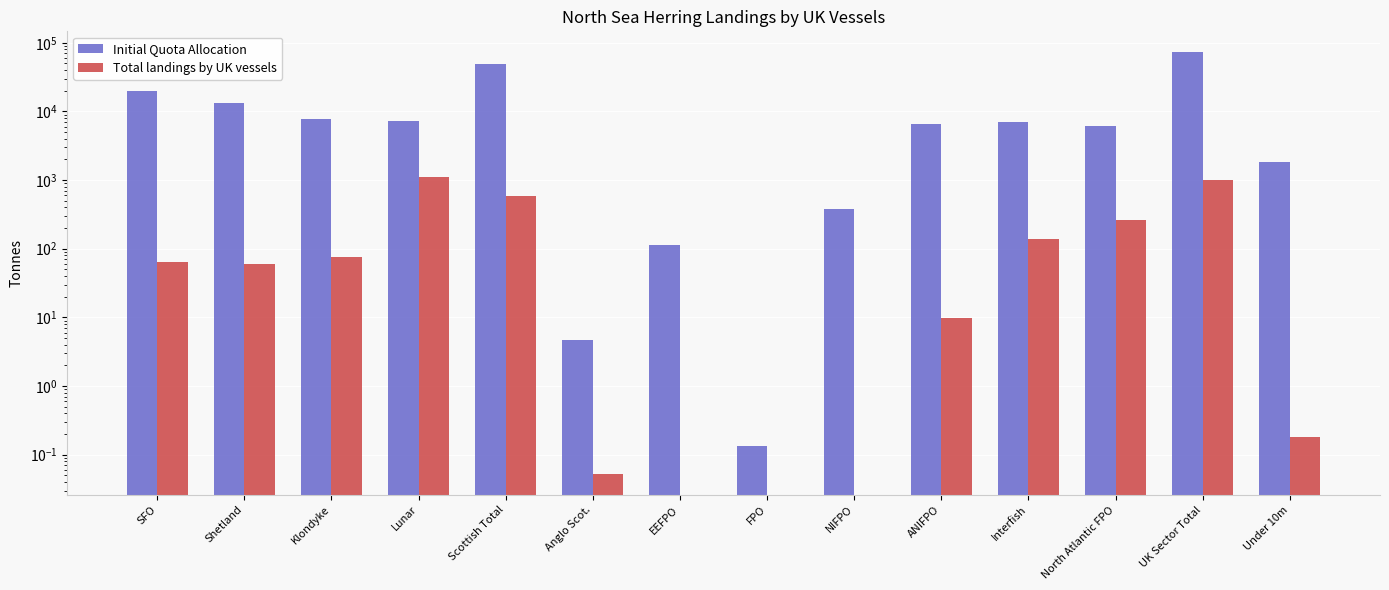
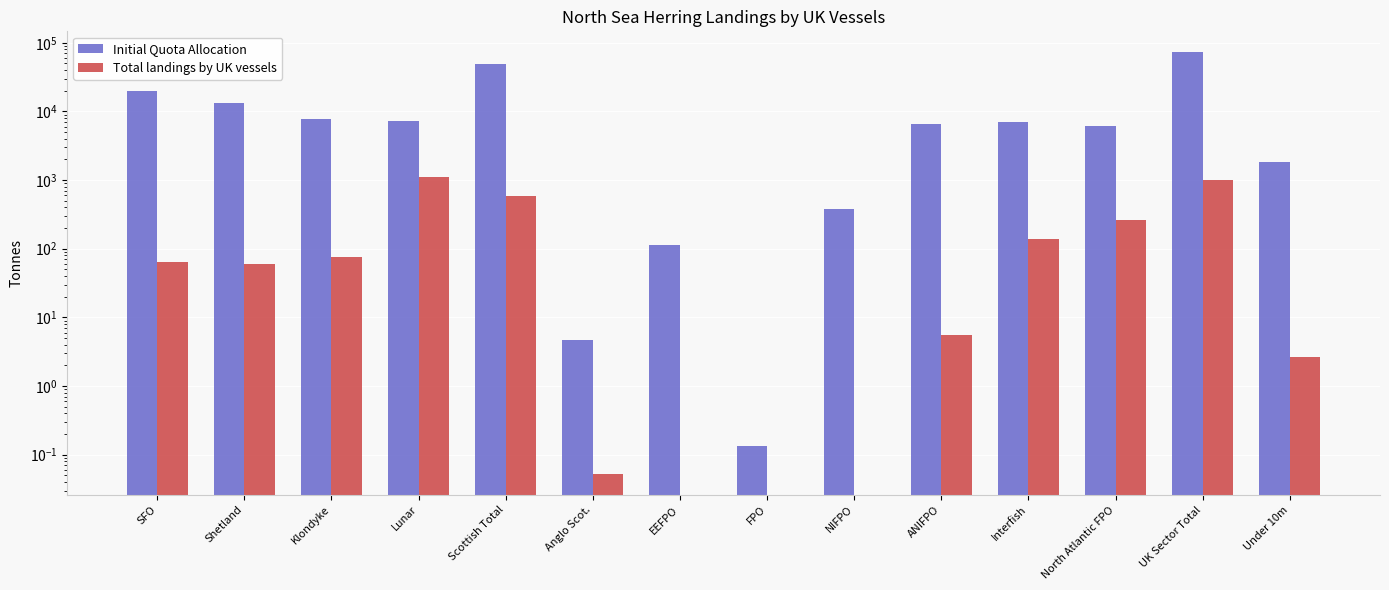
Total landings by UK vessels, ANIFPO: 10 -> 6
Total landings by UK vessels, Under 10m: 0.18 -> 2.6
